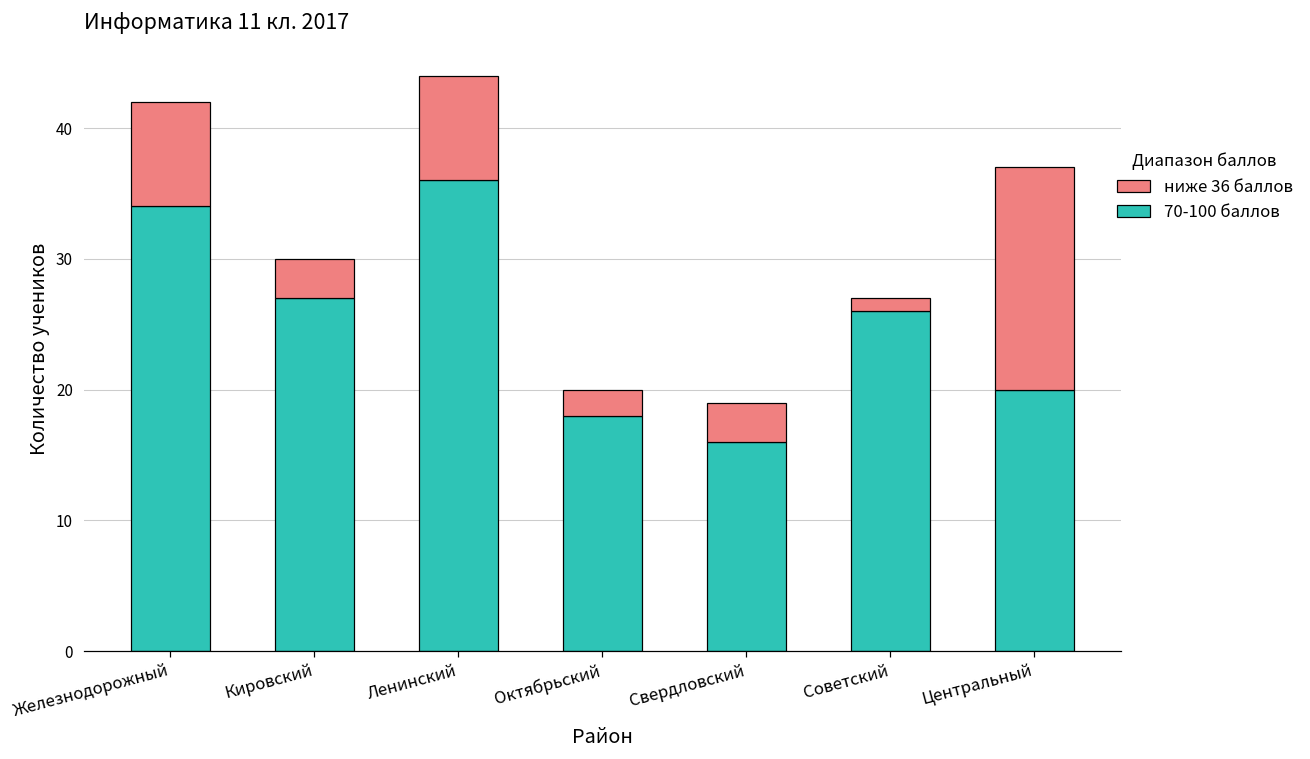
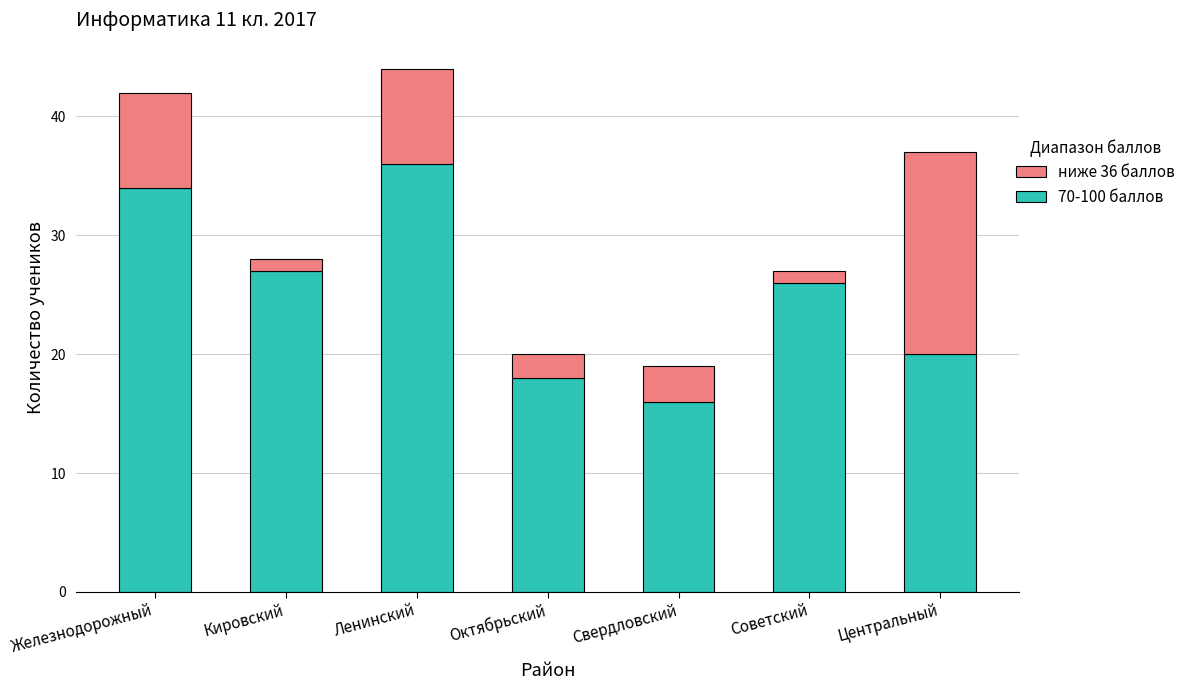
ниже 36 баллов, Кировский: 3 -> 1
